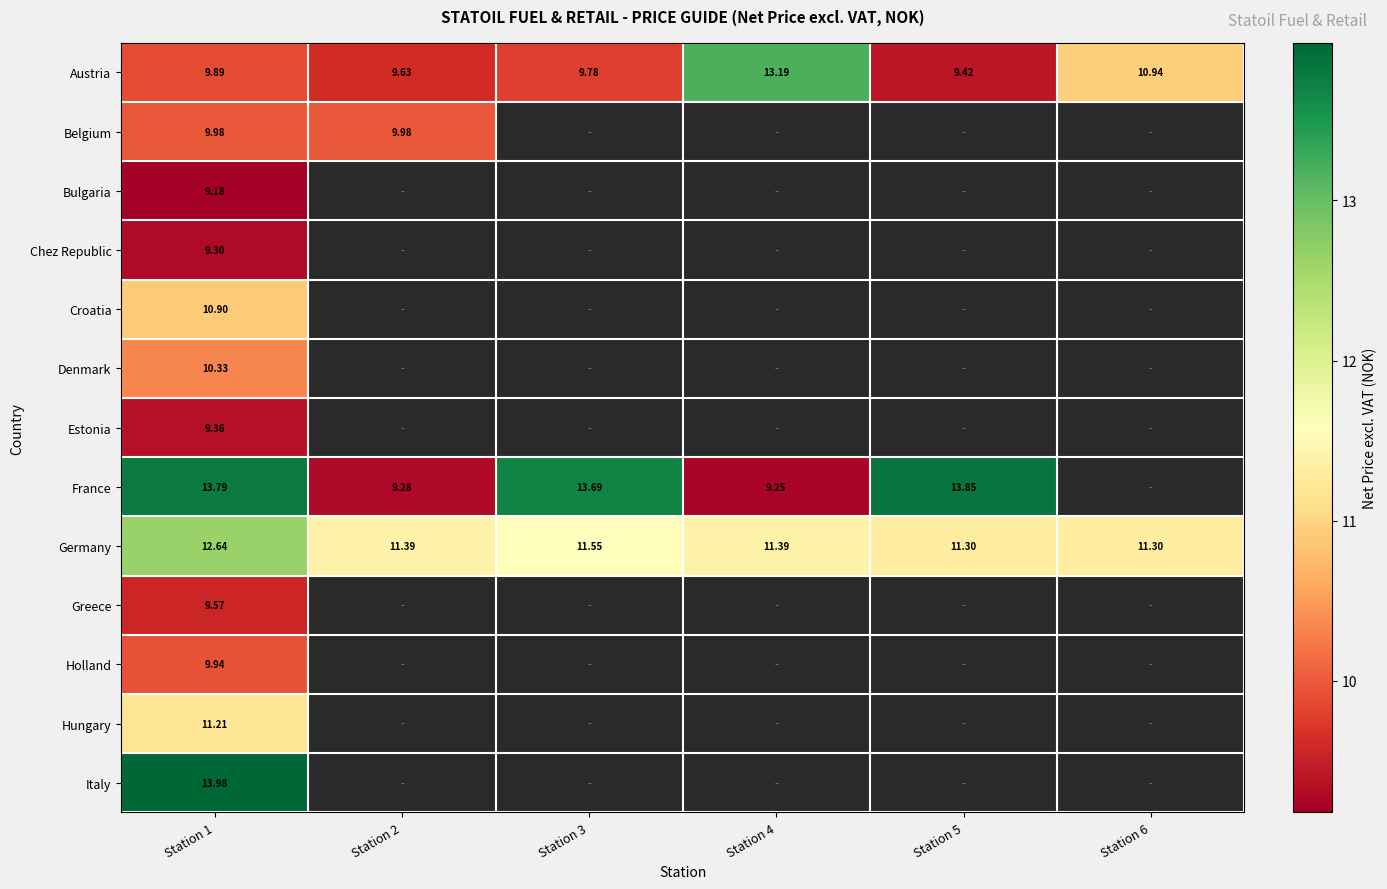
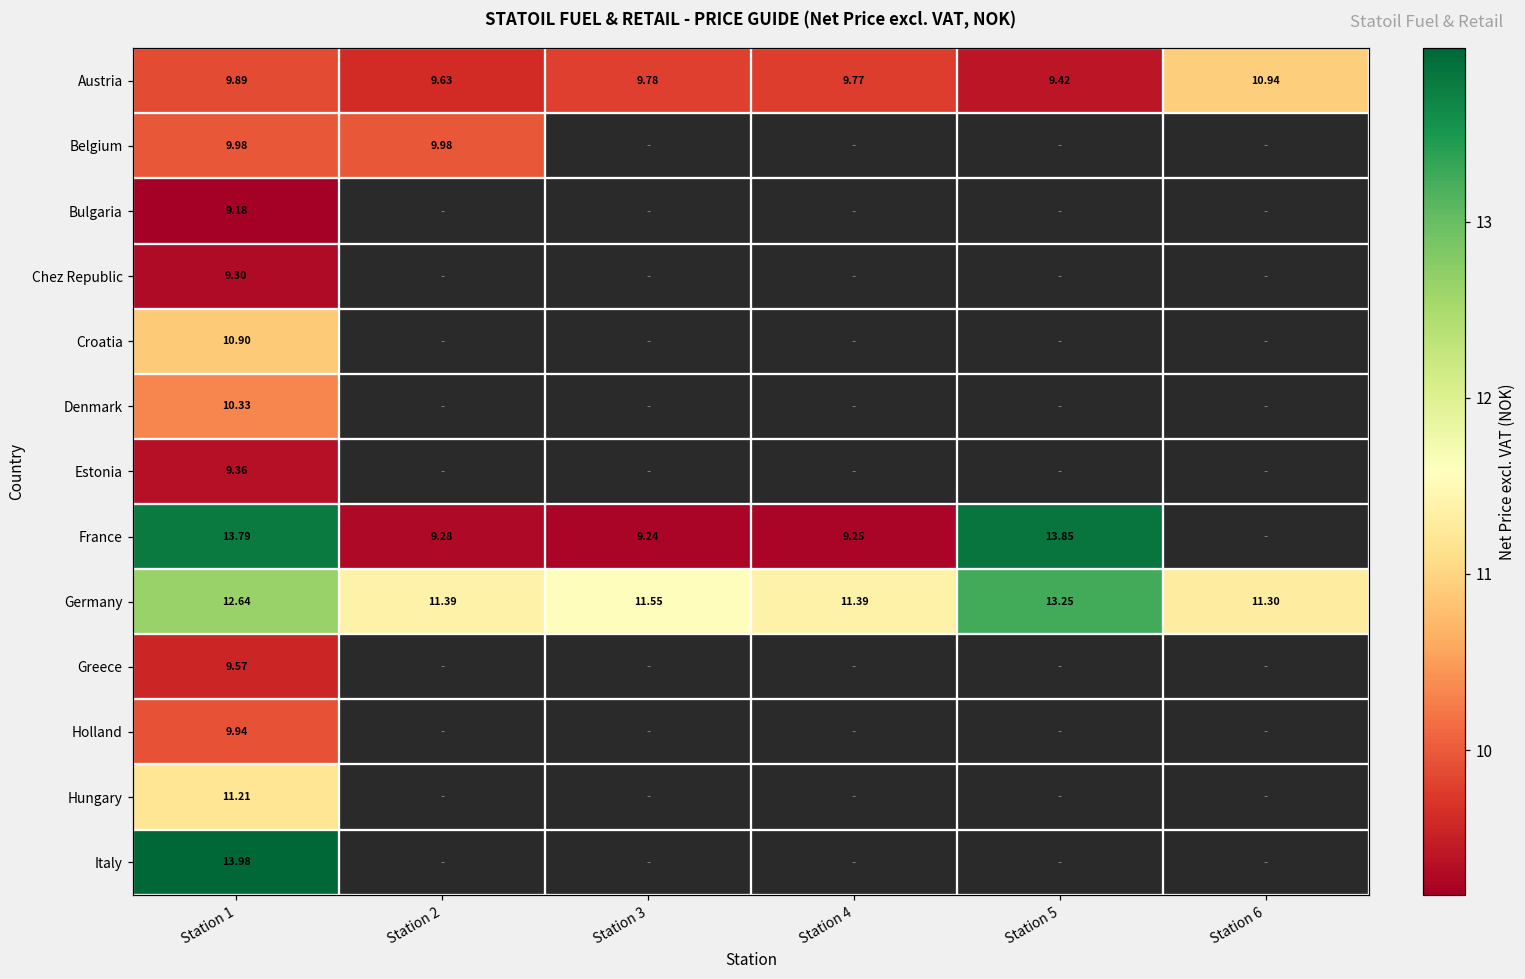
Austria, Station 4: 13.19 -> 9.77
France, Station 3: 13.69 -> 9.24
Germany, Station 5: 11.30 -> 13.25
